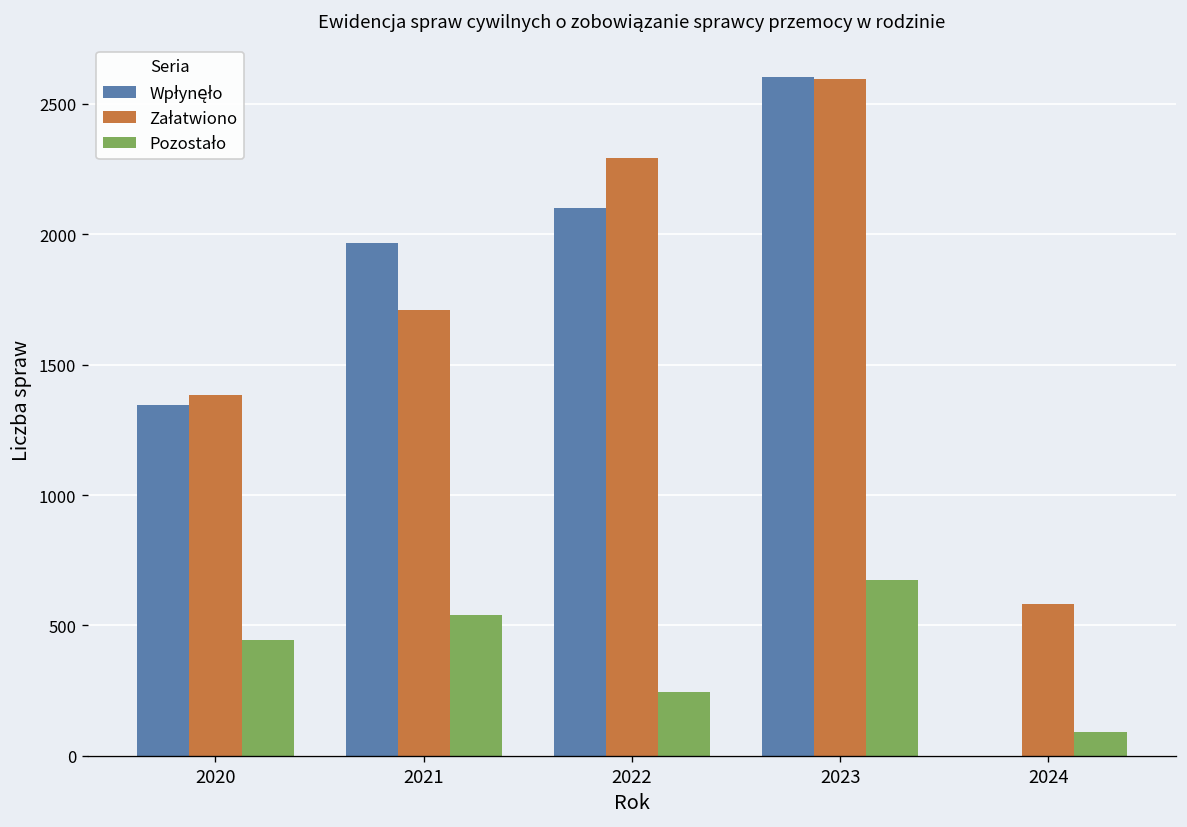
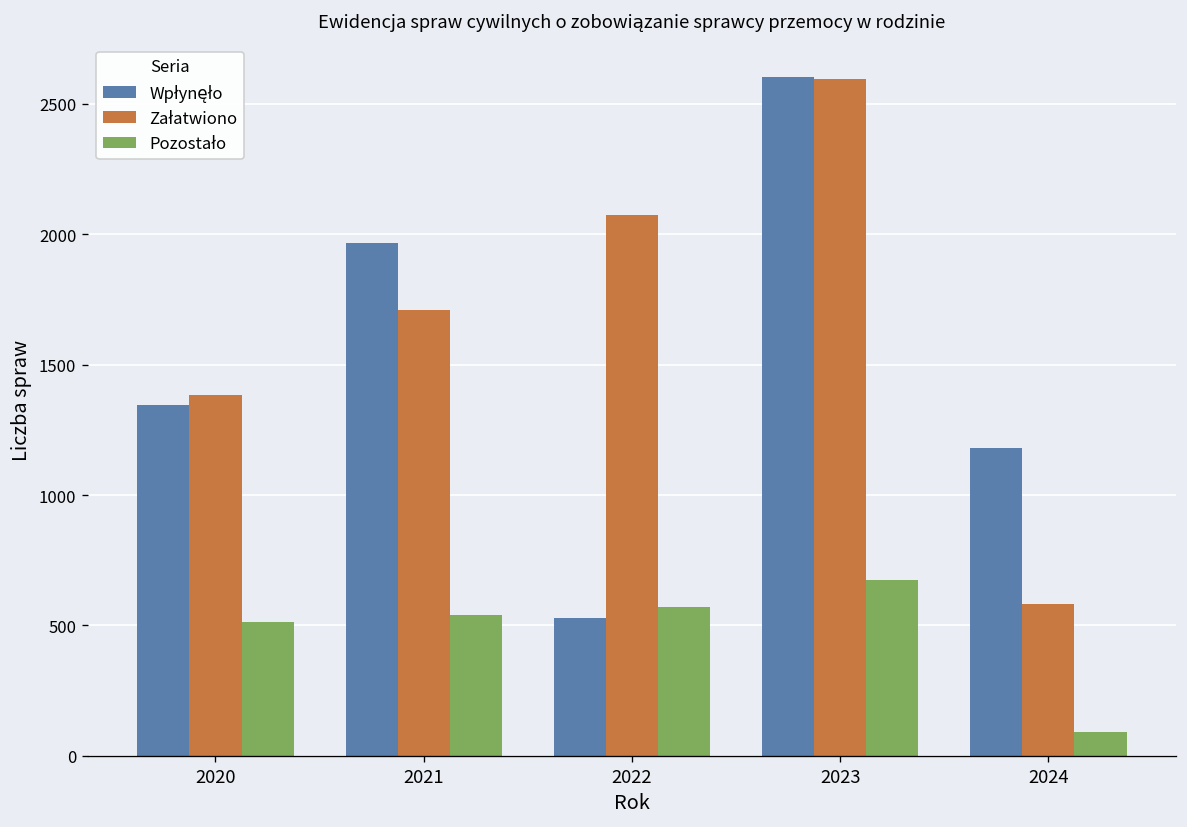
Pozostało, 2020: 440 -> 520
Wpłynęło, 2022: 2100 -> 530
Załatwiono, 2022: 2290 -> 2070
Pozostało, 2022: 240 -> 570
Wpłynęło, 2024: 0 -> 1180
